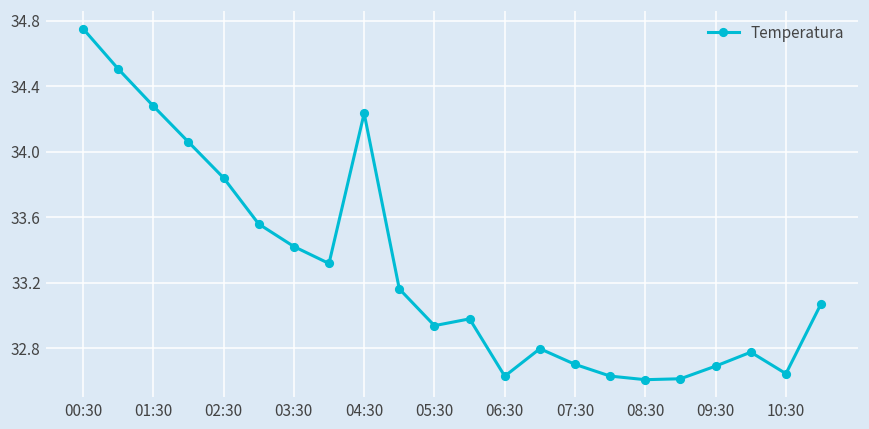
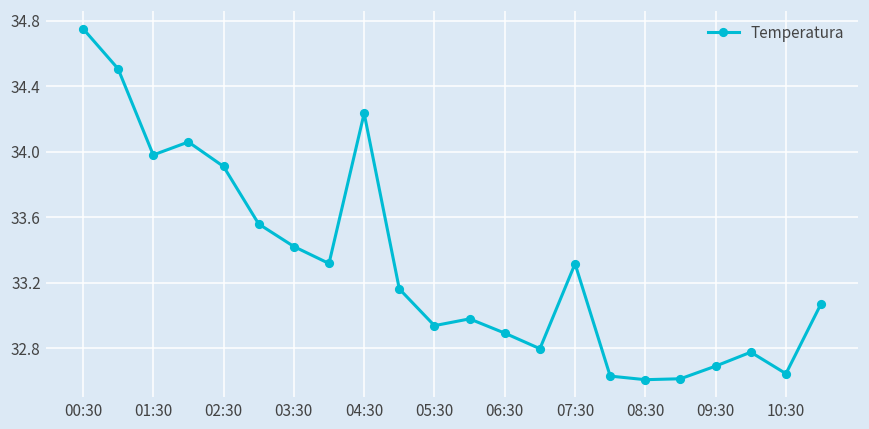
01:30: 34.28 -> 33.98
02:30: 33.84 -> 33.91
06:30: 32.63 -> 32.89
07:30: 32.70 -> 33.31
